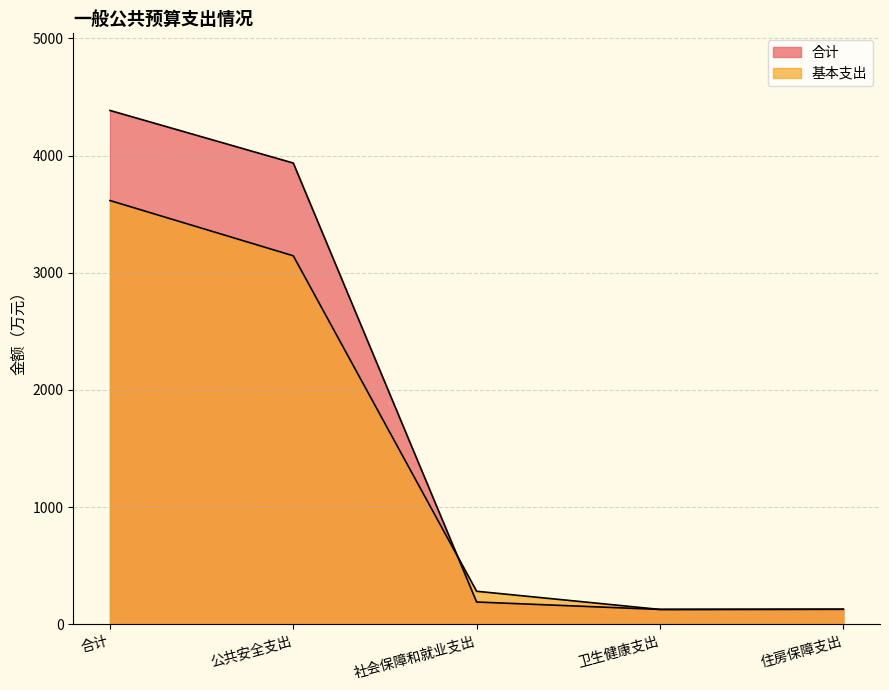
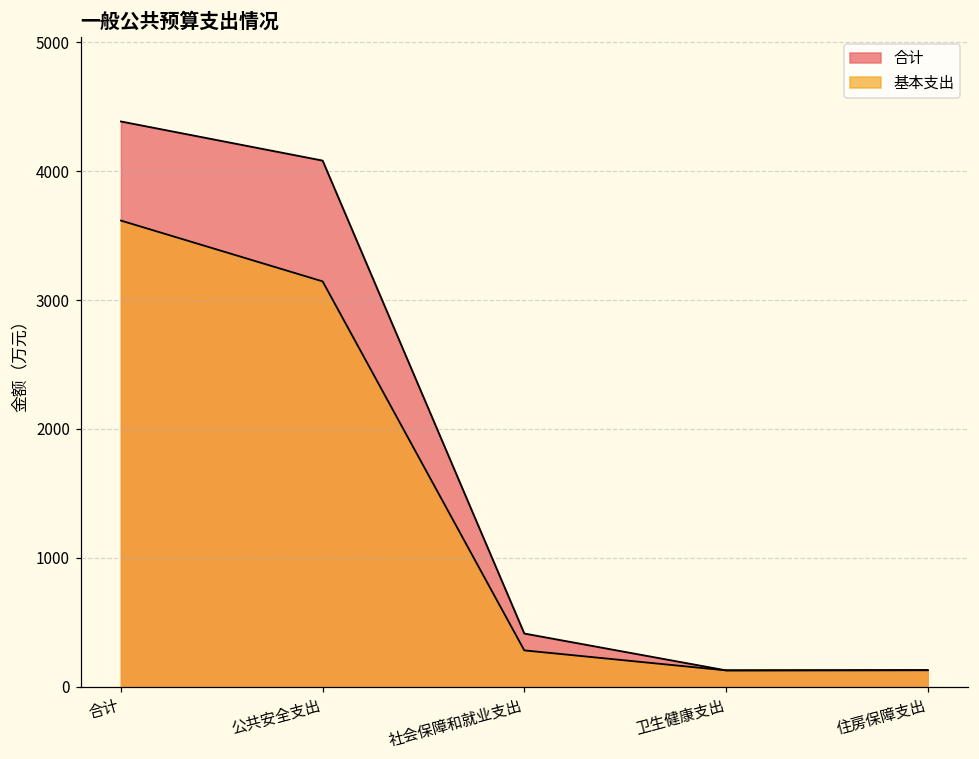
合计, 公共安全支出: 3940 -> 4080
合计, 社会保障和就业支出: 190 -> 410
